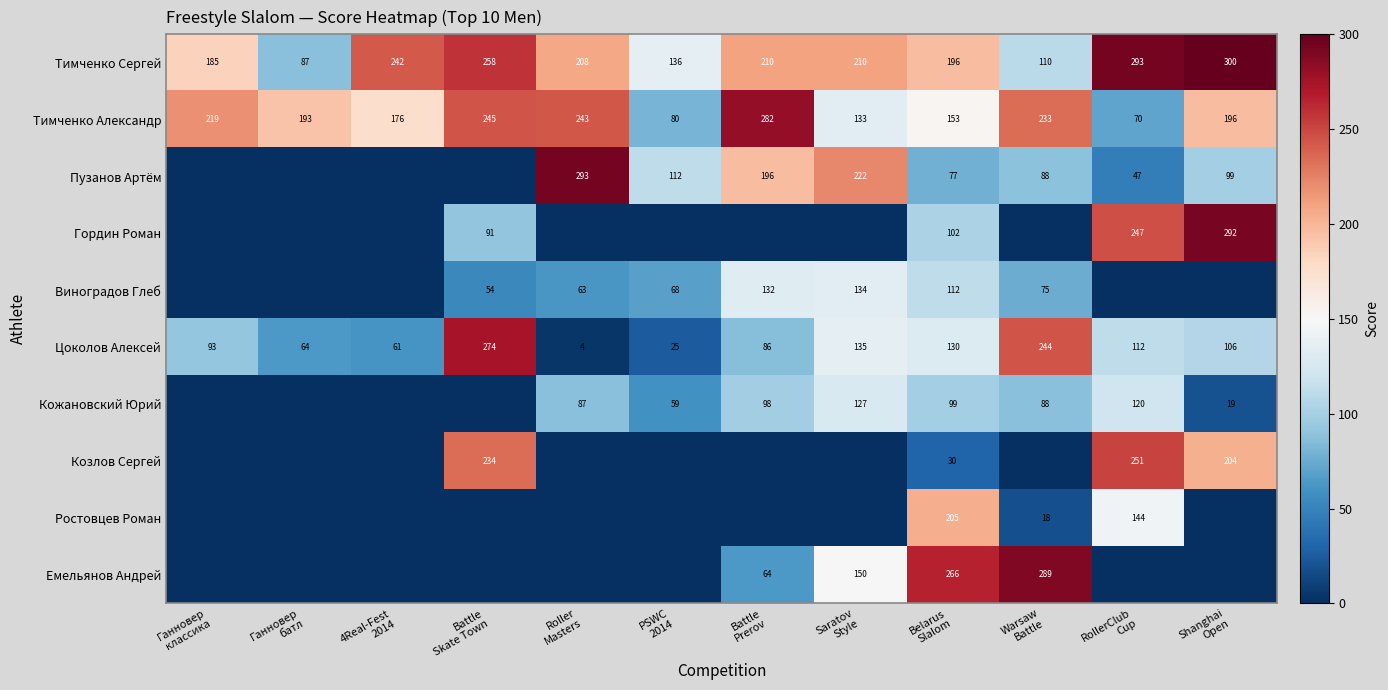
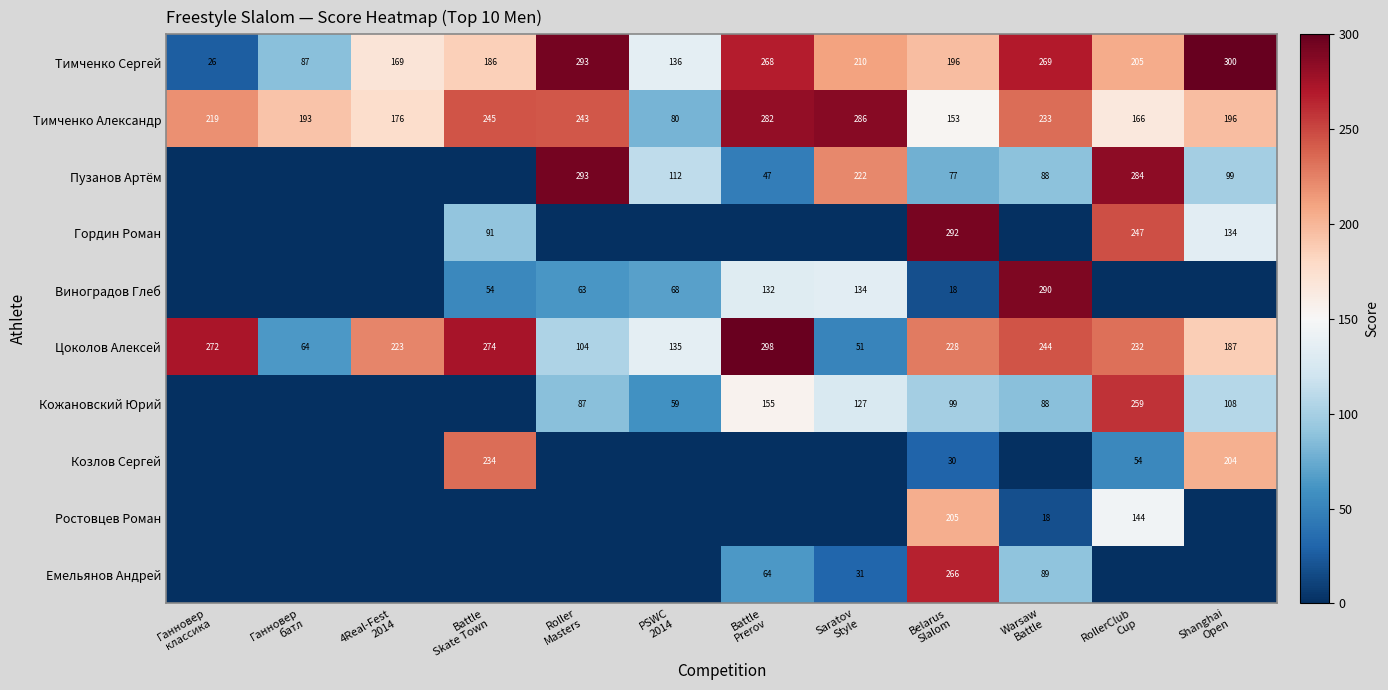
Тимченко Сергей, Ганновер классика: 185 -> 26
Тимченко Сергей, 4Real-Fest 2014: 242 -> 169
Тимченко Сергей, Battle Skate Town: 258 -> 186
Тимченко Сергей, Roller Masters: 208 -> 293
Тимченко Сергей, Battle Prerov: 210 -> 268
Тимченко Сергей, Warsaw Battle: 110 -> 269
Тимченко Сергей, RollerClub Cup: 293 -> 205
Тимченко Александр, Saratov Style: 133 -> 286
Тимченко Александр, RollerClub Cup: 70 -> 166
Пузанов Артём, Battle Prerov: 196 -> 47
Пузанов Артём, RollerClub Cup: 47 -> 284
Гордин Роман, Belarus Slalom: 102 -> 292
Гордин Роман, Shanghai Open: 292 -> 134
Виноградов Глеб, Belarus Slalom: 112 -> 18
Виноградов Глеб, Warsaw Battle: 75 -> 290
Цоколов Алексей, Ганновер классика: 93 -> 272
Цоколов Алексей, 4Real-Fest 2014: 61 -> 223
Цоколов Алексей, Roller Masters: 4 -> 104
Цоколов Алексей, PSWC 2014: 25 -> 135
Цоколов Алексей, Battle Prerov: 86 -> 298
Цоколов Алексей, Saratov Style: 135 -> 51
Цоколов Алексей, Belarus Slalom: 130 -> 228
Цоколов Алексей, RollerClub Cup: 112 -> 232
Цоколов Алексей, Shanghai Open: 106 -> 187
Кожановский Юрий, Battle Prerov: 98 -> 155
Кожановский Юрий, RollerClub Cup: 120 -> 259
Кожановский Юрий, Shanghai Open: 19 -> 108
Козлов Сергей, RollerClub Cup: 251 -> 54
Емельянов Андрей, Saratov Style: 150 -> 31
Емельянов Андрей, Warsaw Battle: 289 -> 89
